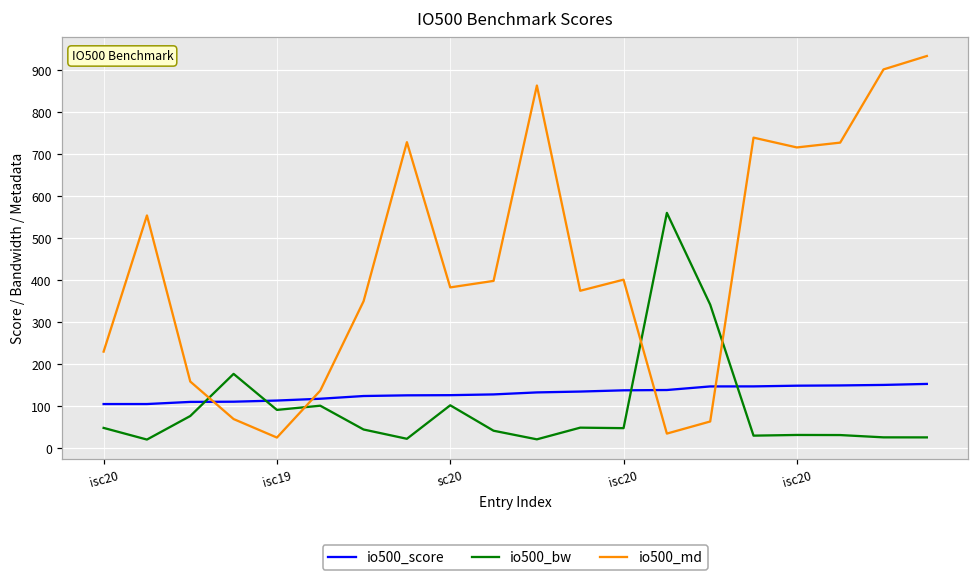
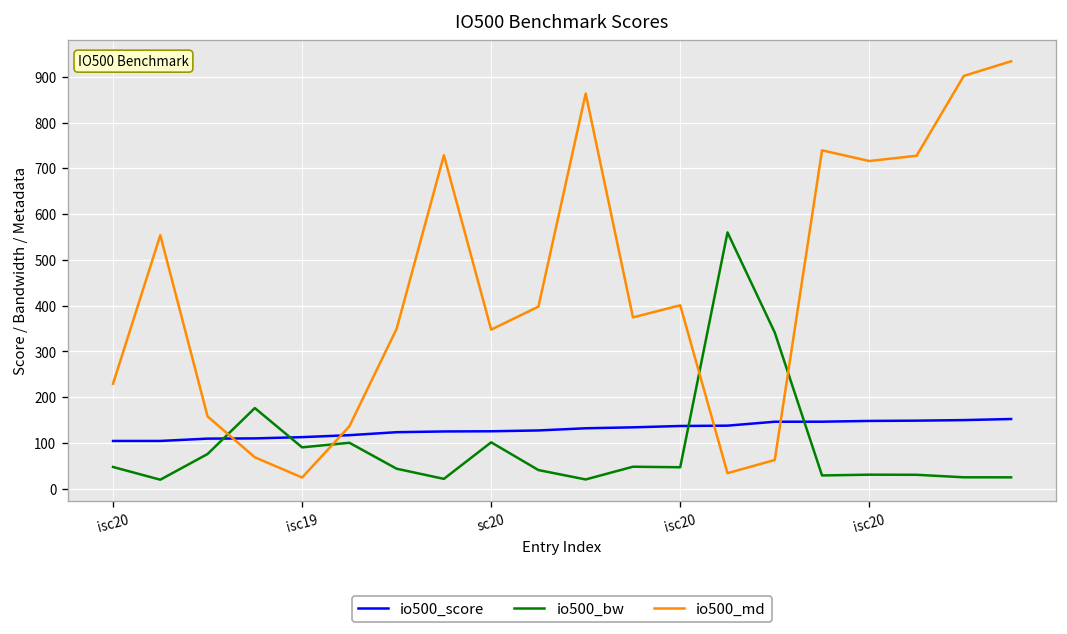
io500_md, sc20: 380 -> 350
